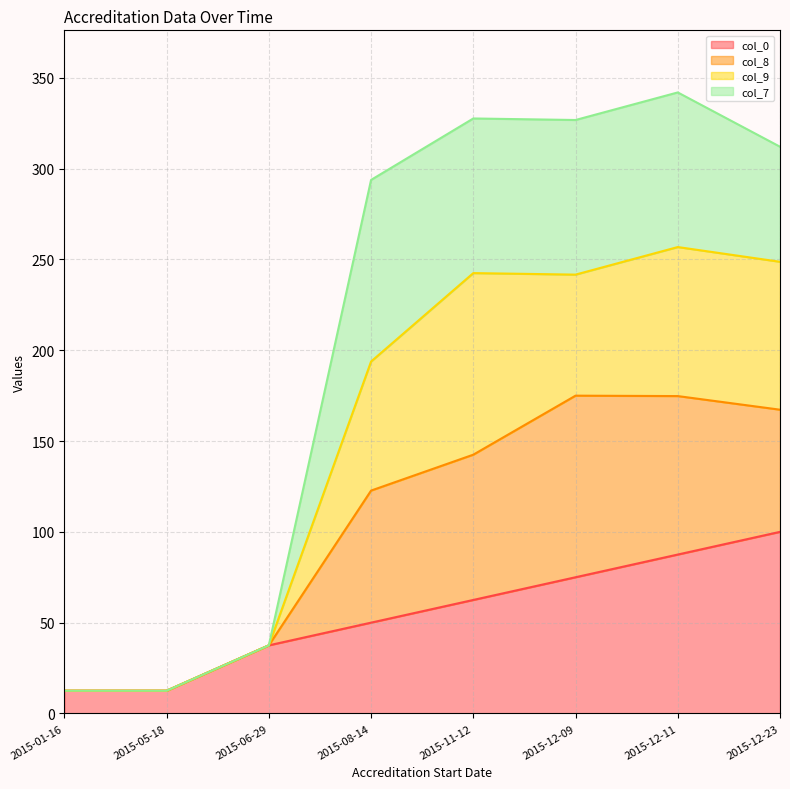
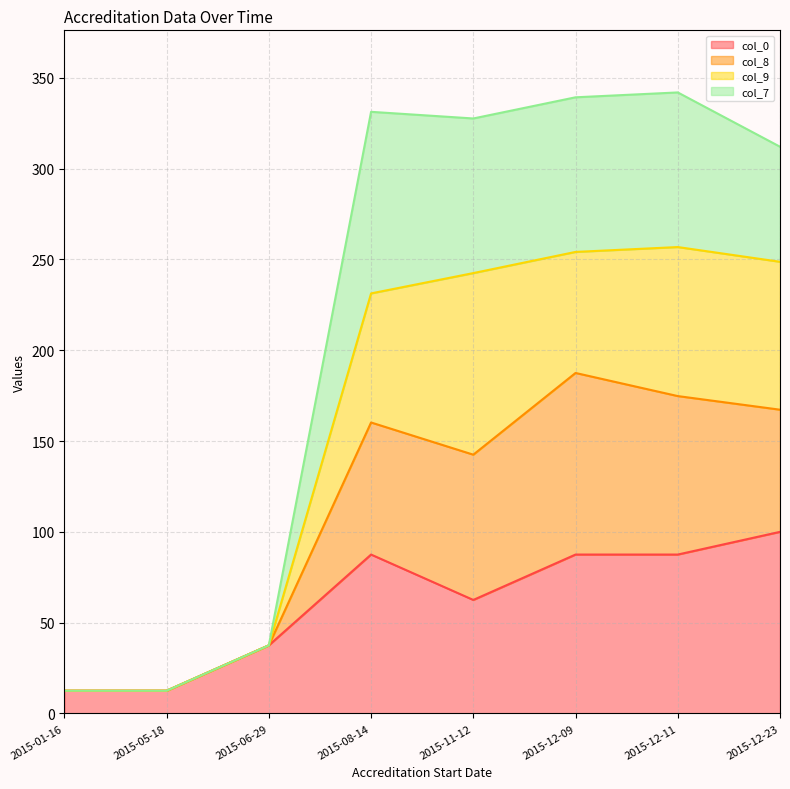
col_0, 2015-08-14: 50 -> 88
col_0, 2015-12-09: 75 -> 88
